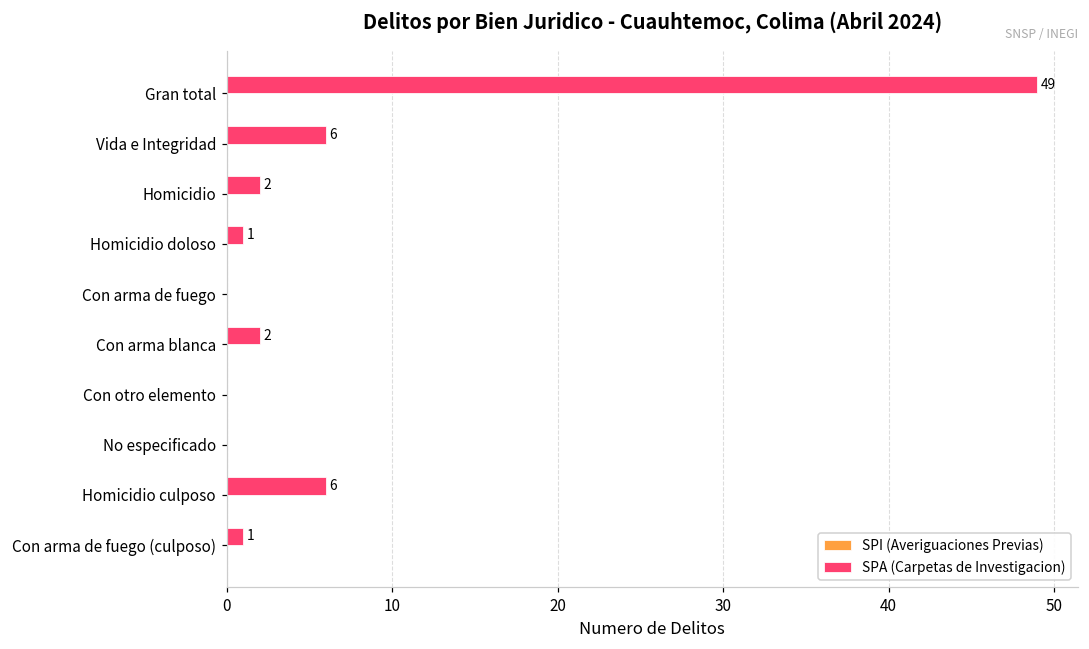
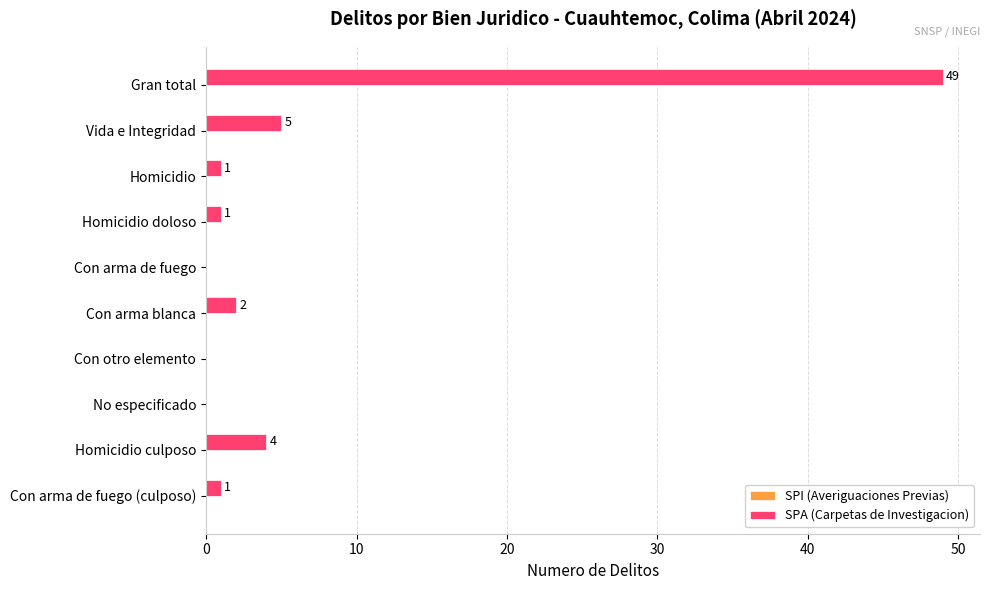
SPA (Carpetas de Investigacion), Vida e Integridad: 6 -> 5
SPA (Carpetas de Investigacion), Homicidio: 2 -> 1
SPA (Carpetas de Investigacion), Homicidio culposo: 6 -> 4
